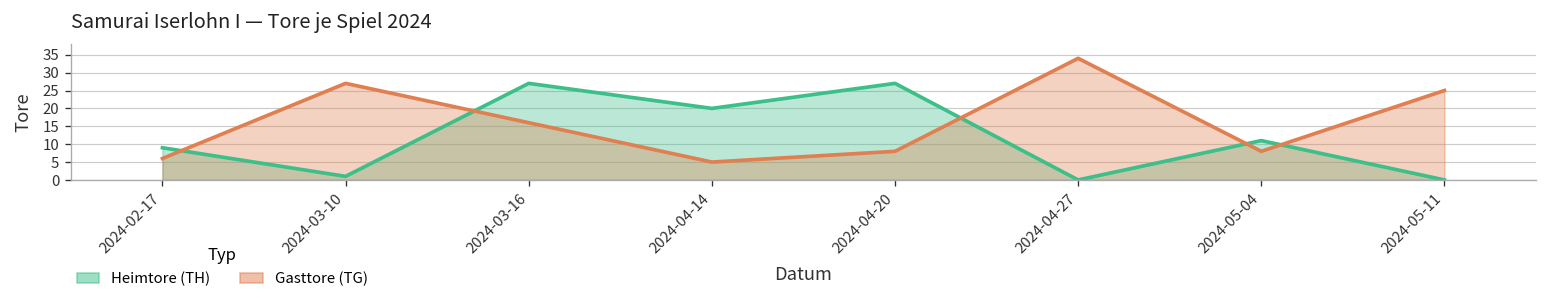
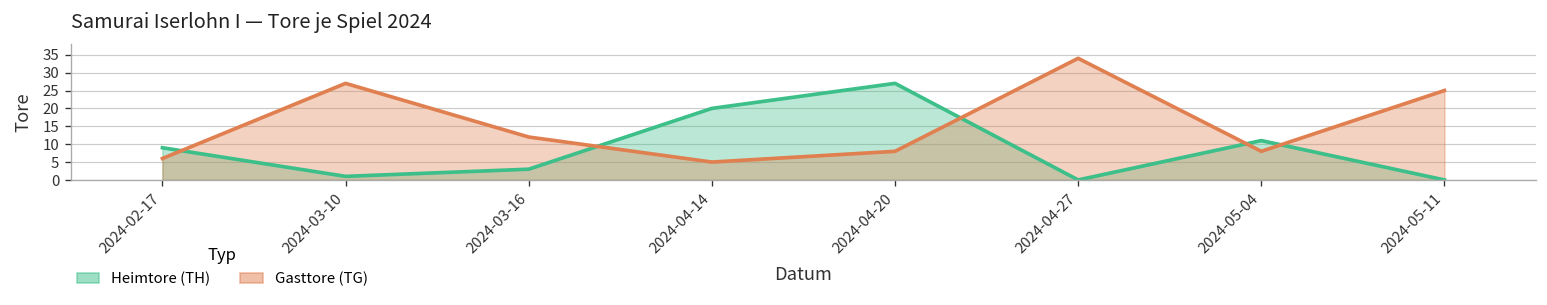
Heimtore (TH), 2024-03-16: 27 -> 3
Gasttore (TG), 2024-03-16: 16 -> 12
